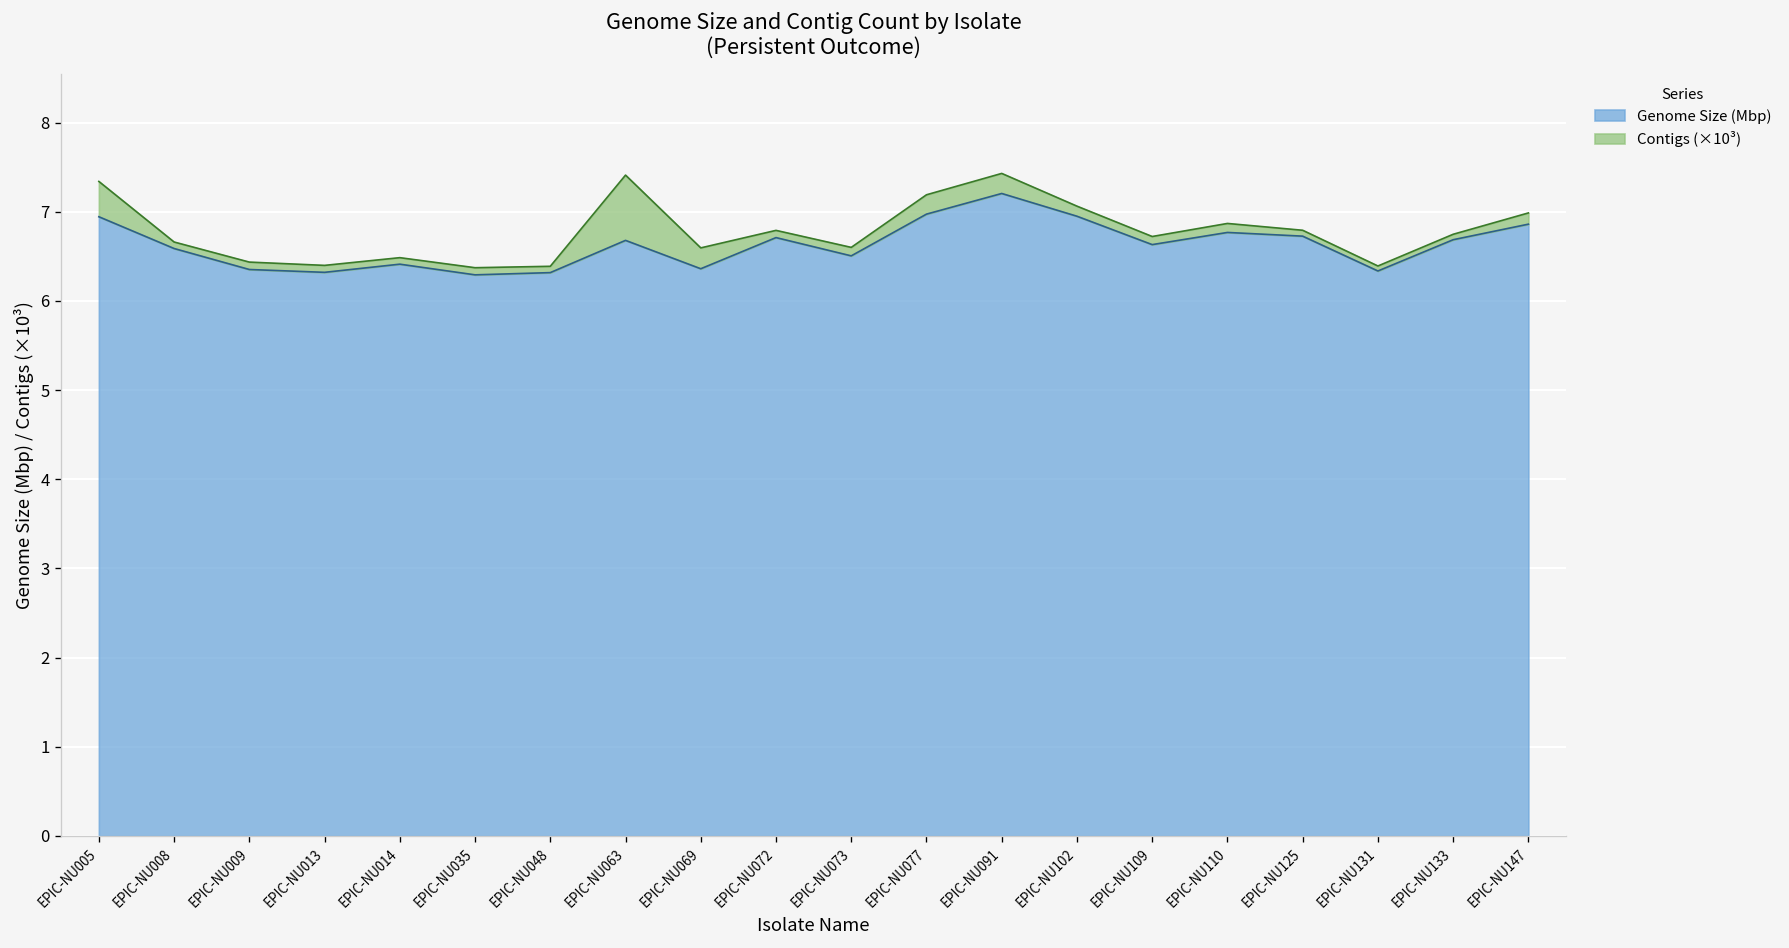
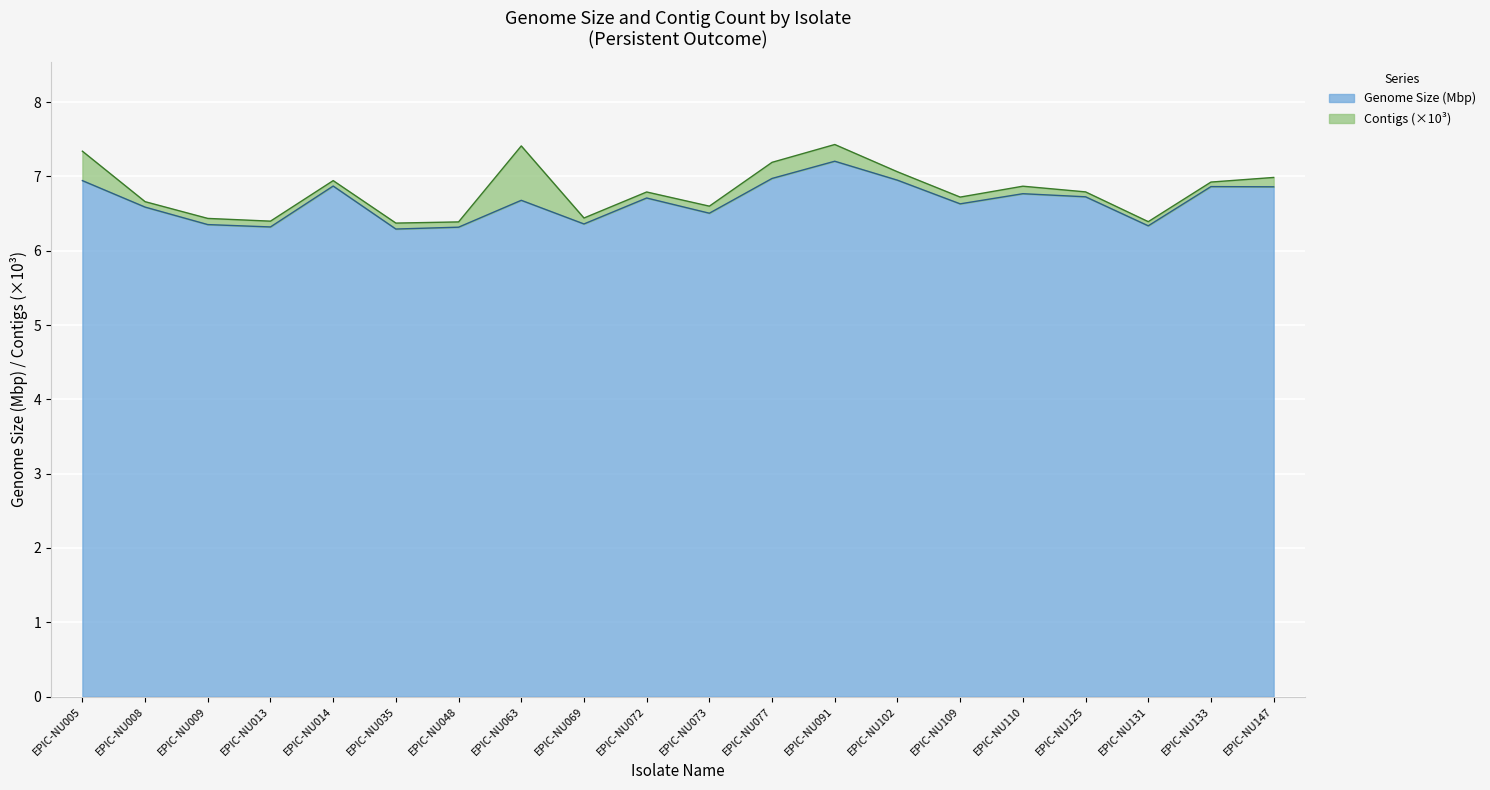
Genome Size (Mbp), EPIC-NU014: 6.4 -> 6.9
Contigs (×10³), EPIC-NU069: 0.2 -> 0.1
Genome Size (Mbp), EPIC-NU133: 6.7 -> 6.9
